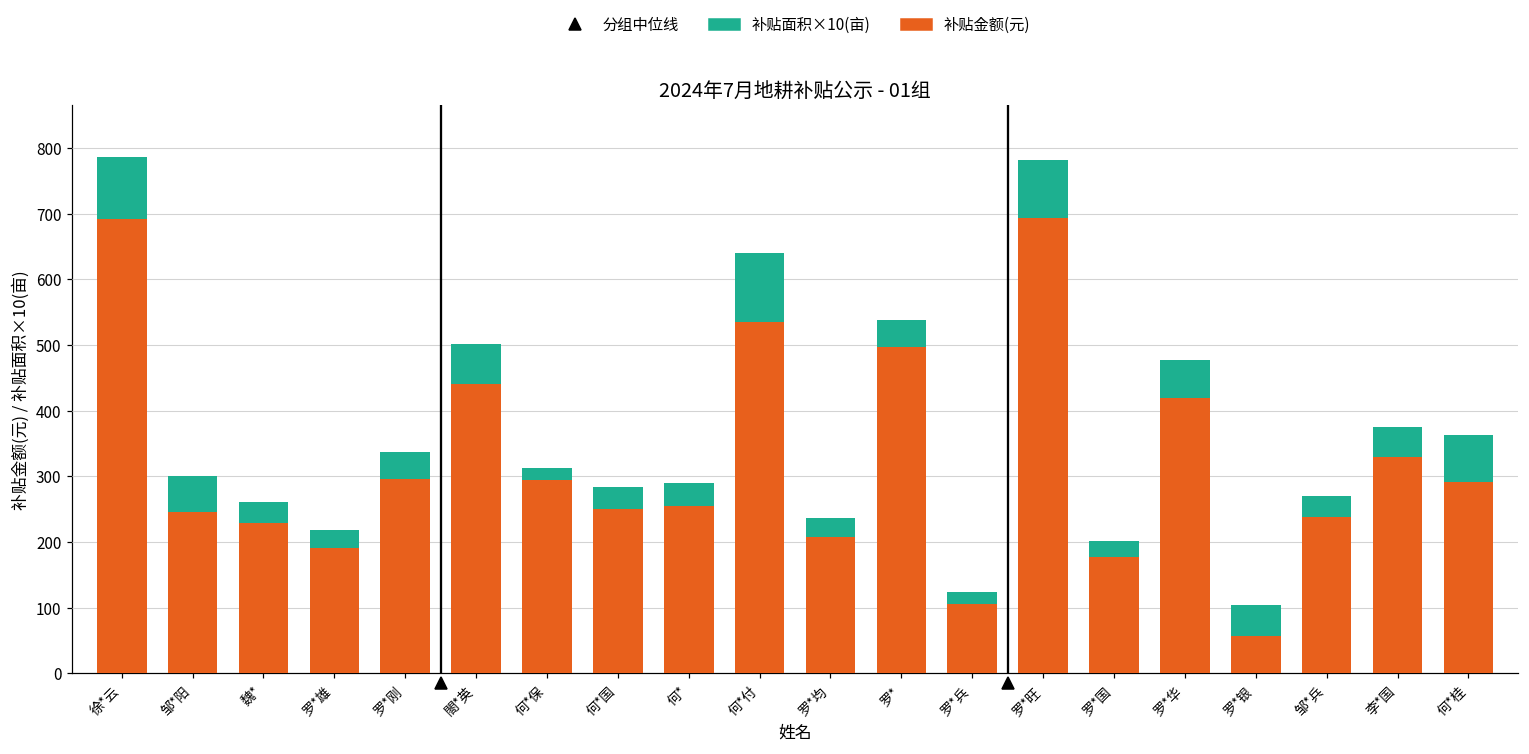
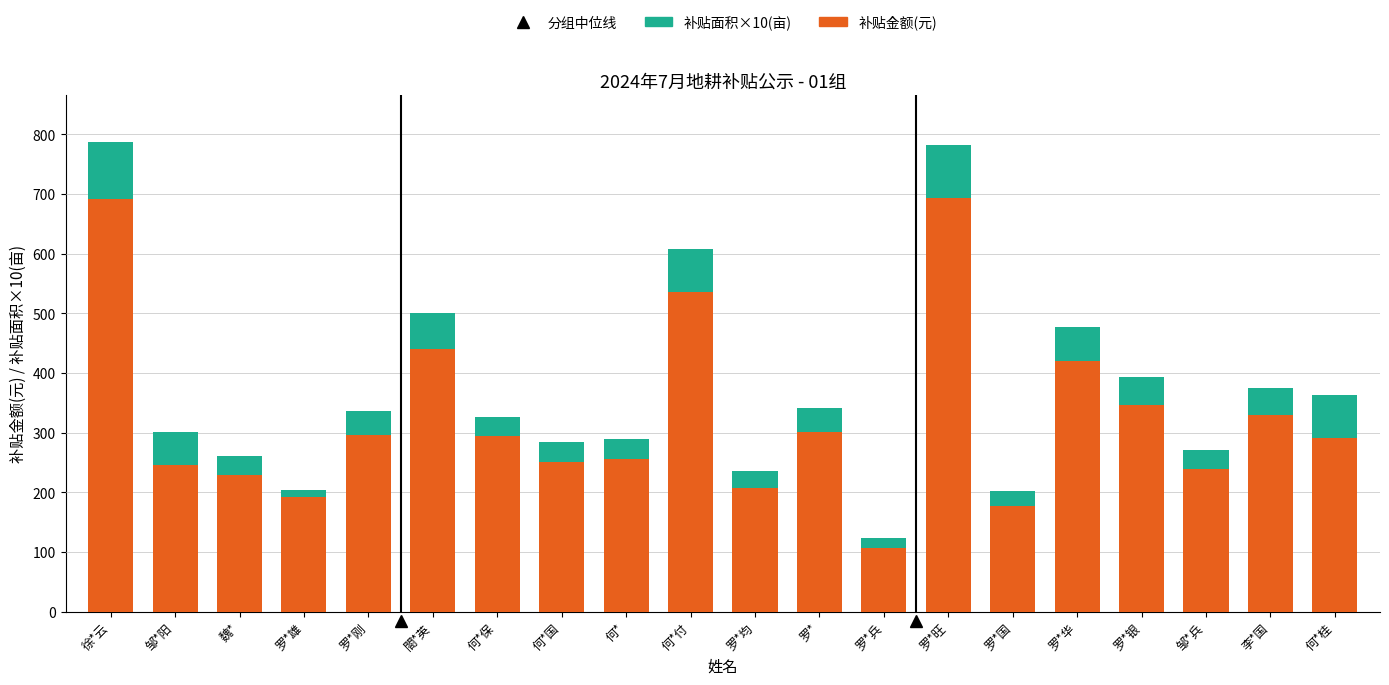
补贴面积×10(亩), 罗*雄: 30 -> 10
补贴面积×10(亩), 何*保: 20 -> 30
补贴面积×10(亩), 何*付: 110 -> 70
补贴金额(元), 罗*: 500 -> 300
补贴金额(元), 罗*银: 60 -> 350
